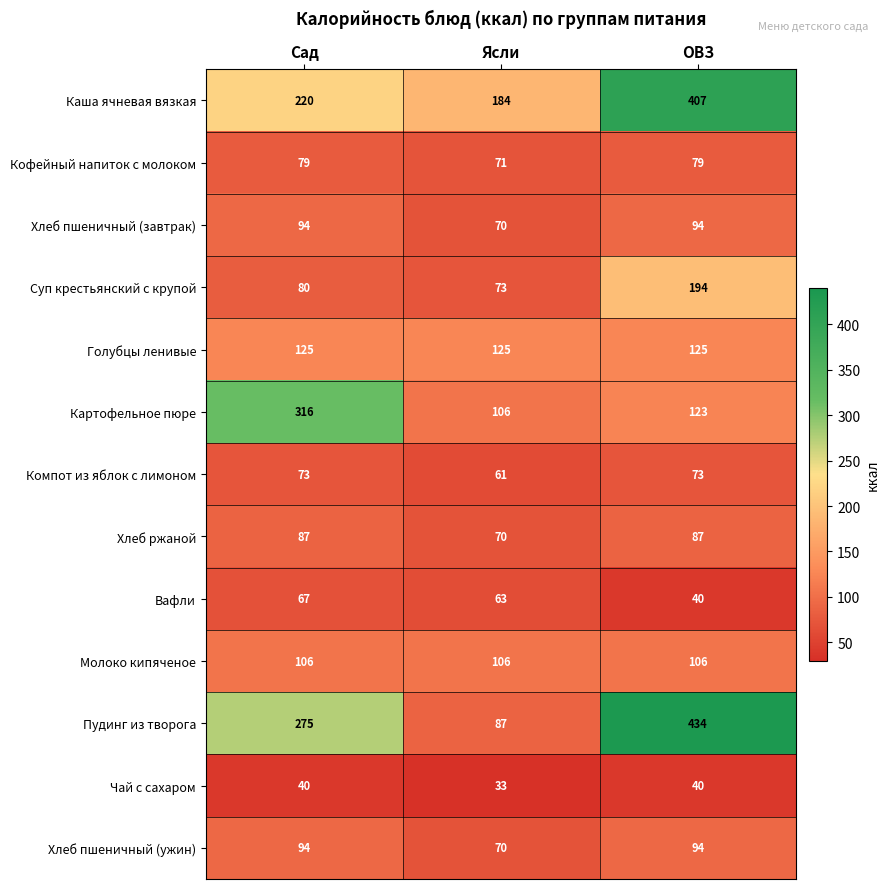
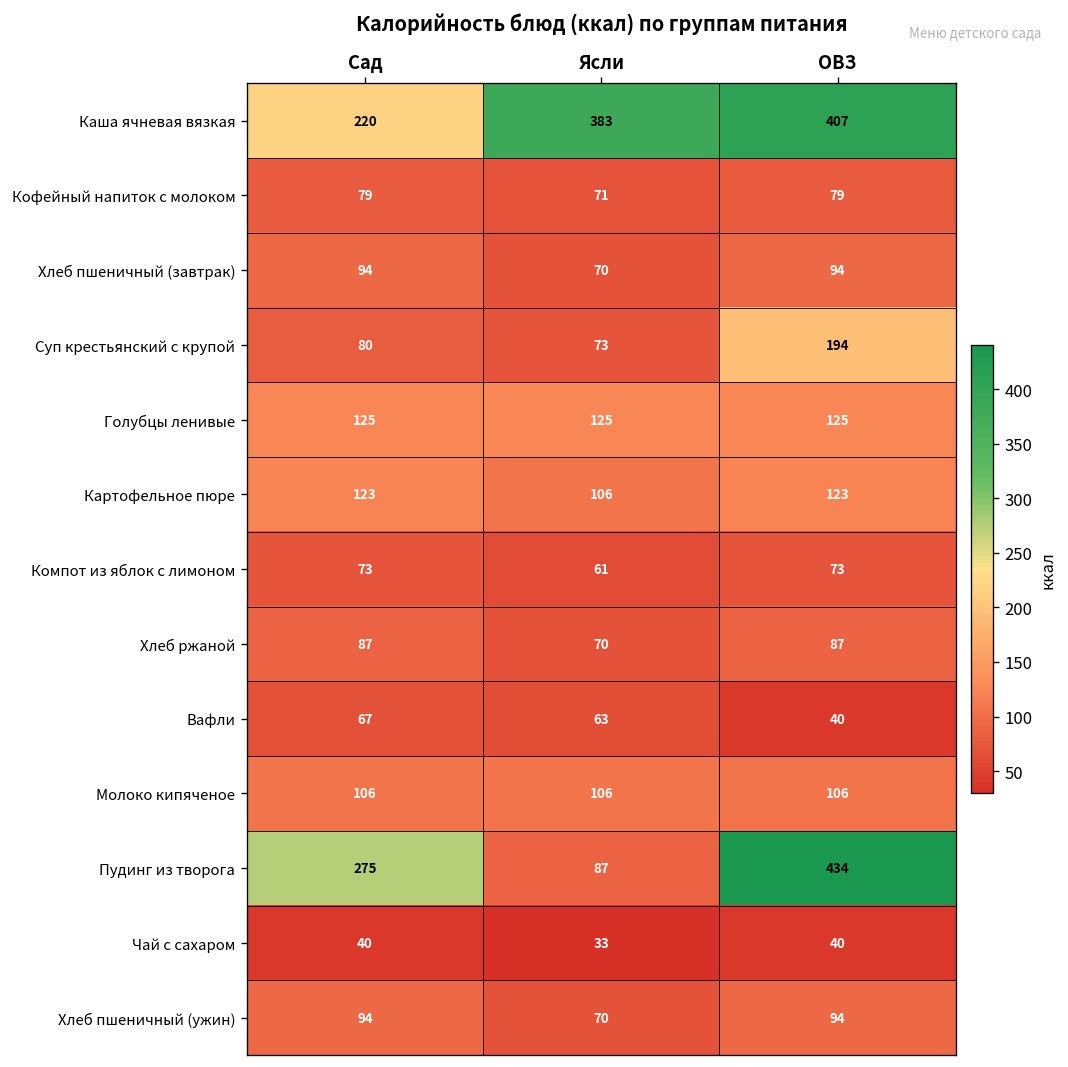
Каша ячневая вязкая, Ясли: 184 -> 383
Картофельное пюре, Сад: 316 -> 123
